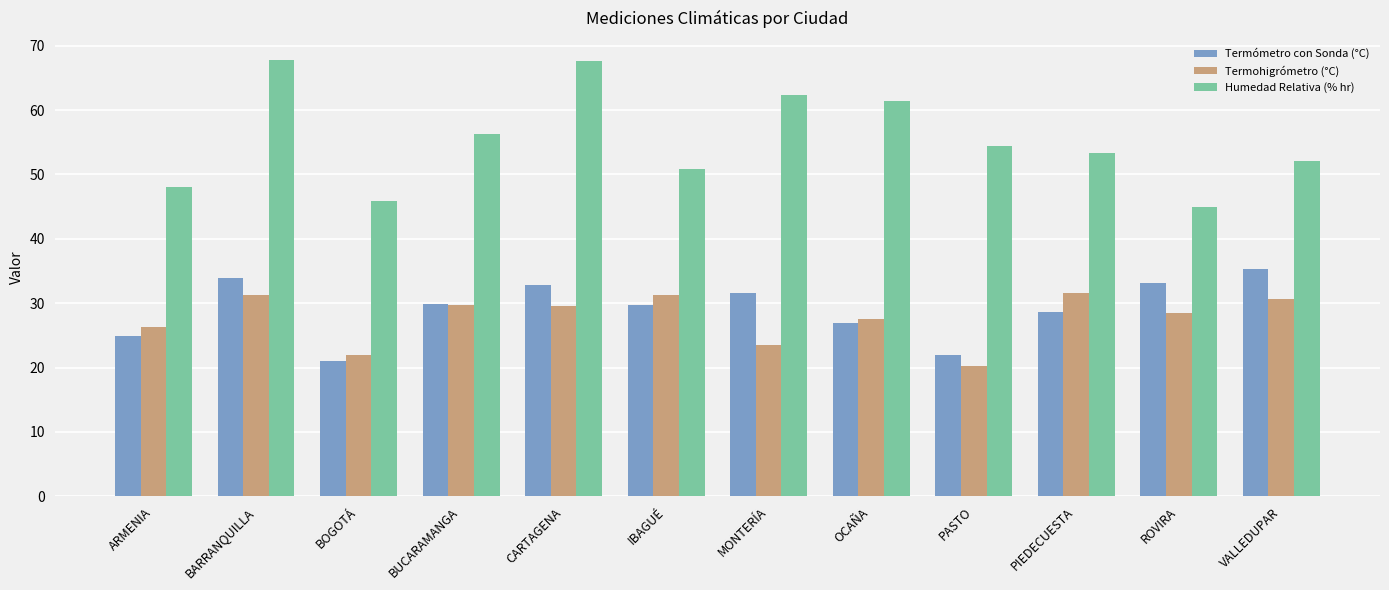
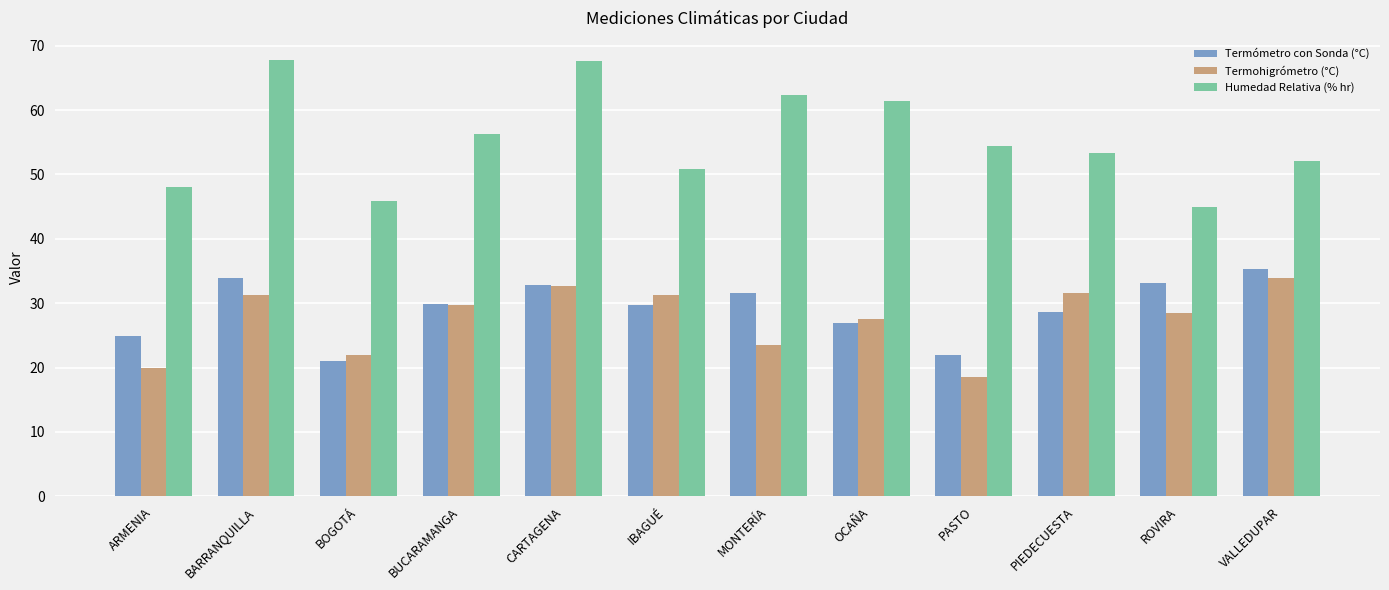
Termohigrómetro (°C), ARMENIA: 26 -> 20
Termohigrómetro (°C), CARTAGENA: 30 -> 33
Termohigrómetro (°C), PASTO: 20 -> 19
Termohigrómetro (°C), VALLEDUPAR: 31 -> 34
